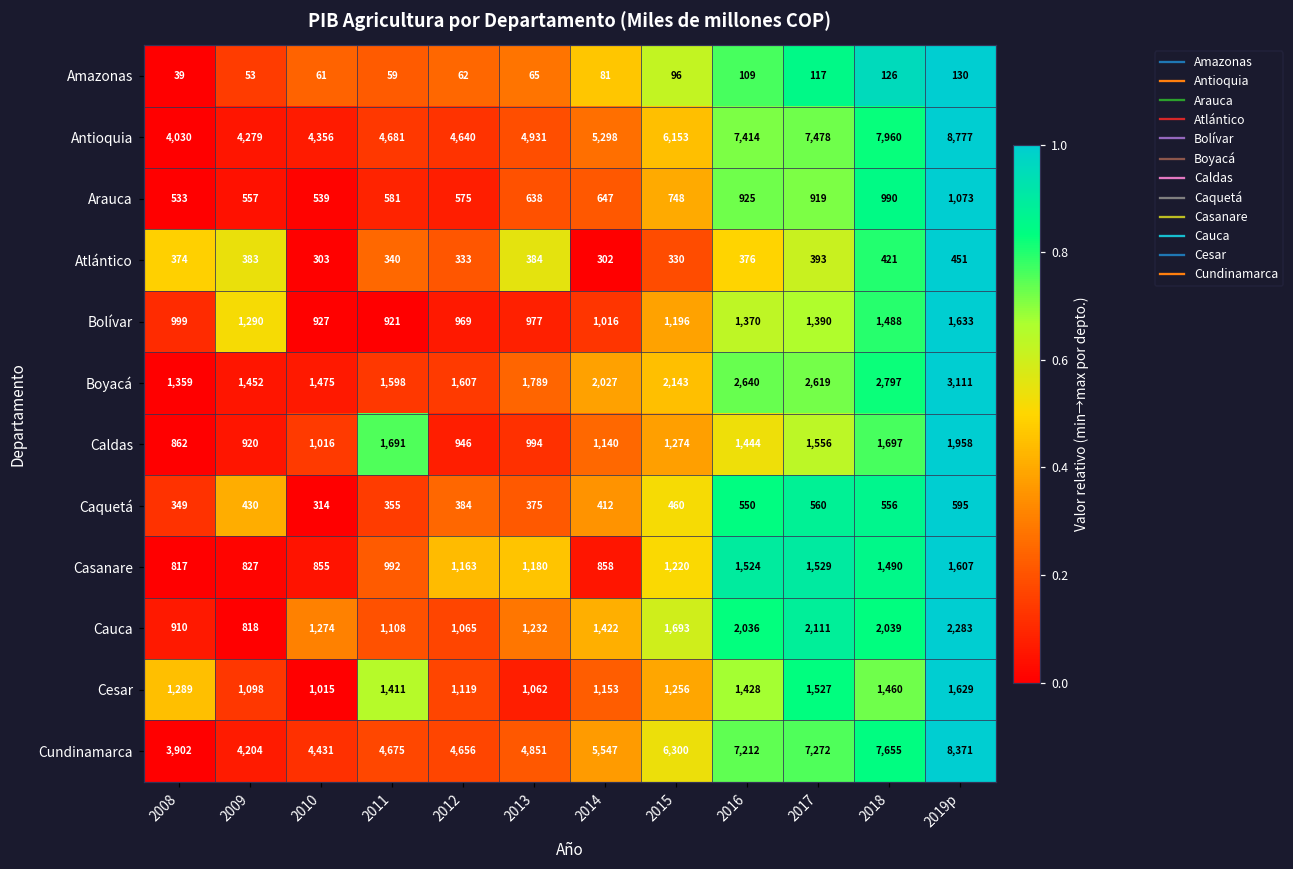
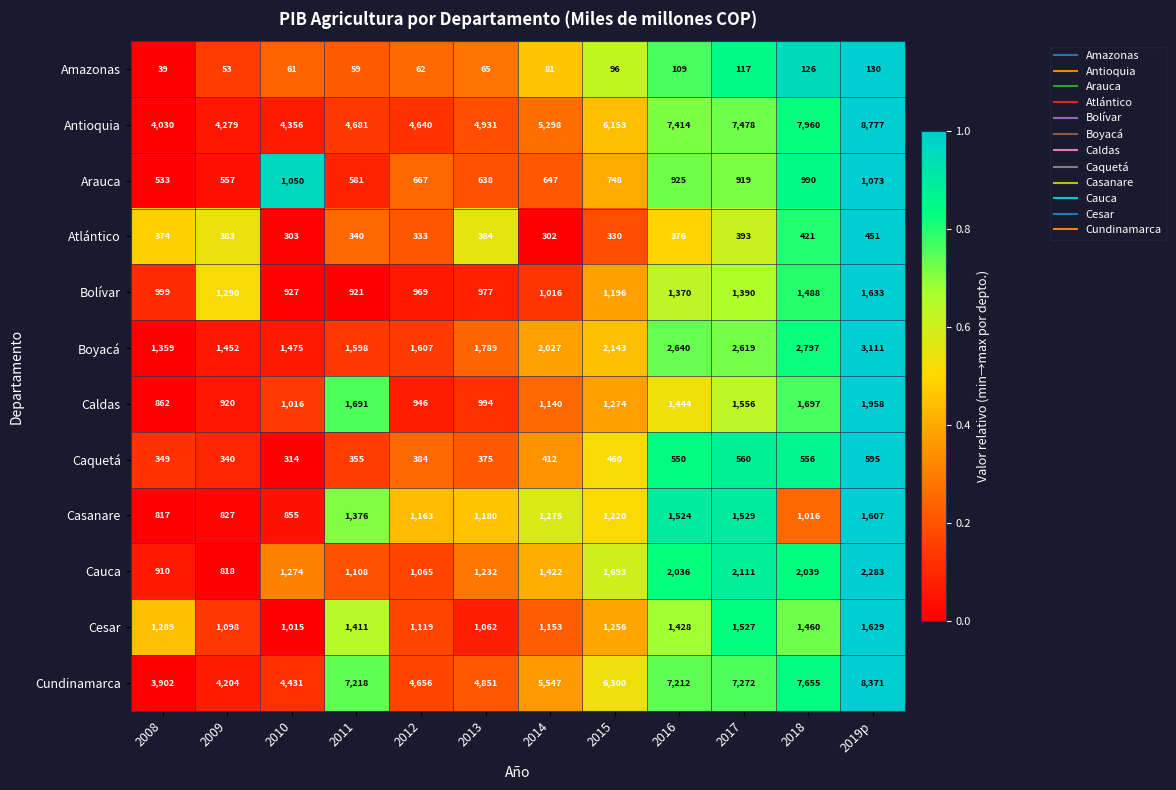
Arauca, 2010: 539 -> 1,050
Arauca, 2012: 575 -> 667
Caquetá, 2009: 430 -> 340
Casanare, 2011: 992 -> 1,376
Casanare, 2014: 858 -> 1,275
Casanare, 2018: 1,490 -> 1,016
Cundinamarca, 2011: 4,675 -> 7,218
